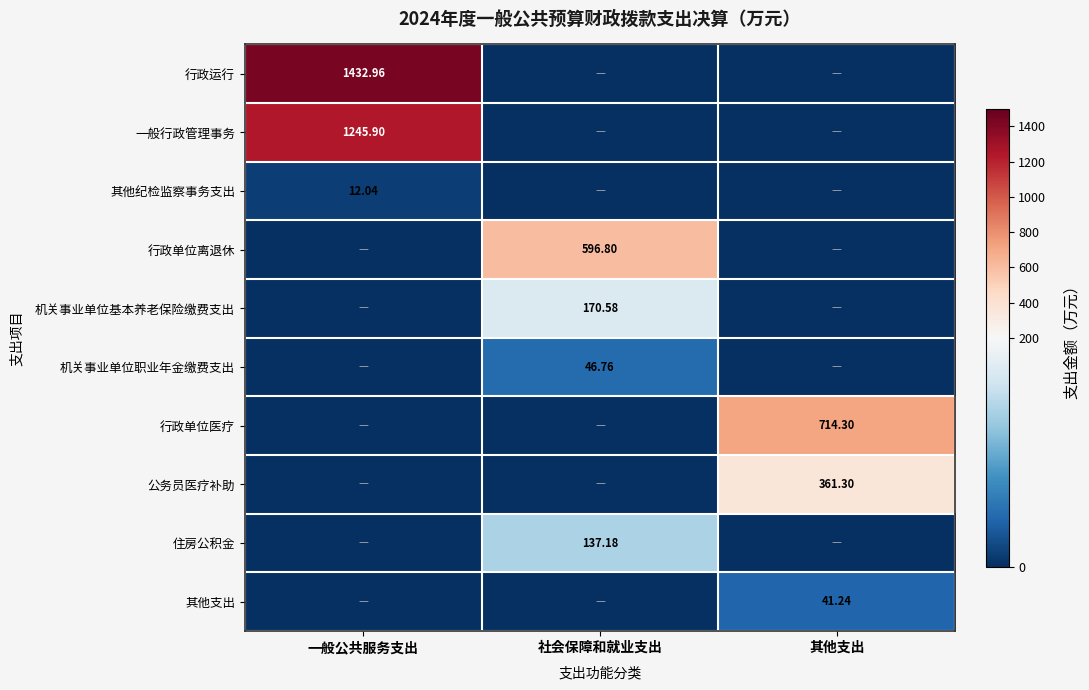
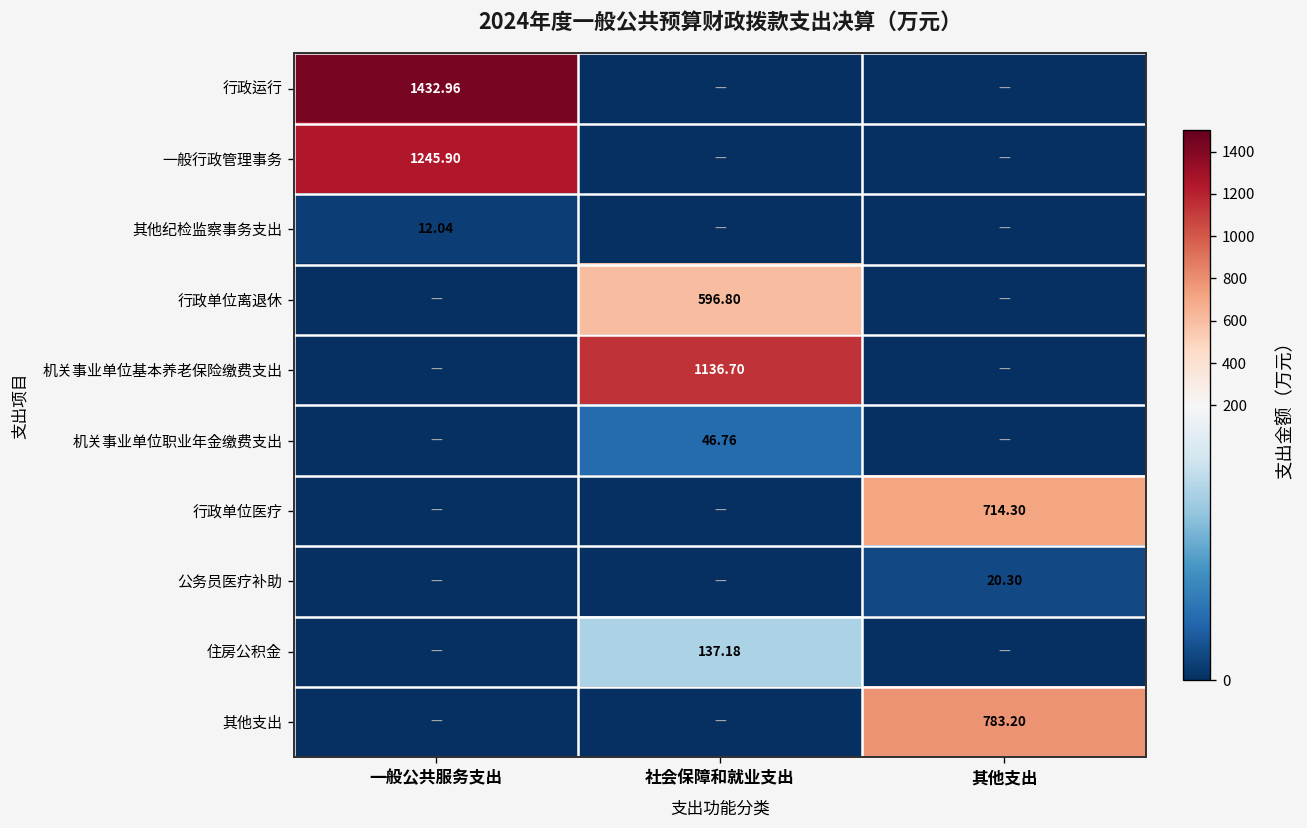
机关事业单位基本养老保险缴费支出, 社会保障和就业支出: 170.58 -> 1136.70
公务员医疗补助, 其他支出: 361.30 -> 20.30
其他支出, 其他支出: 41.24 -> 783.20
